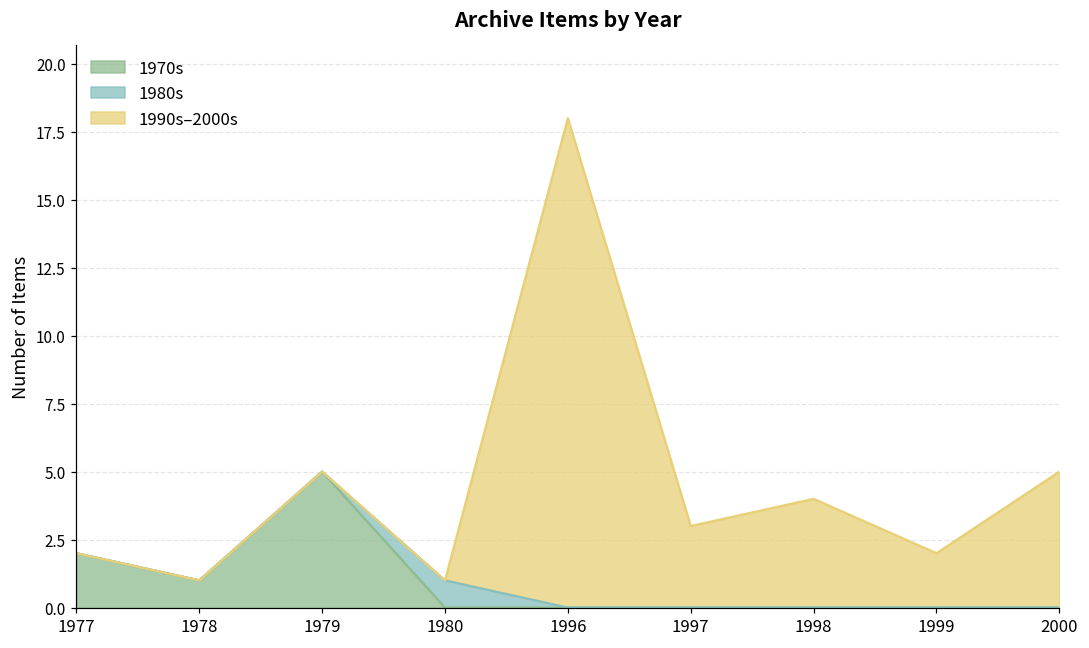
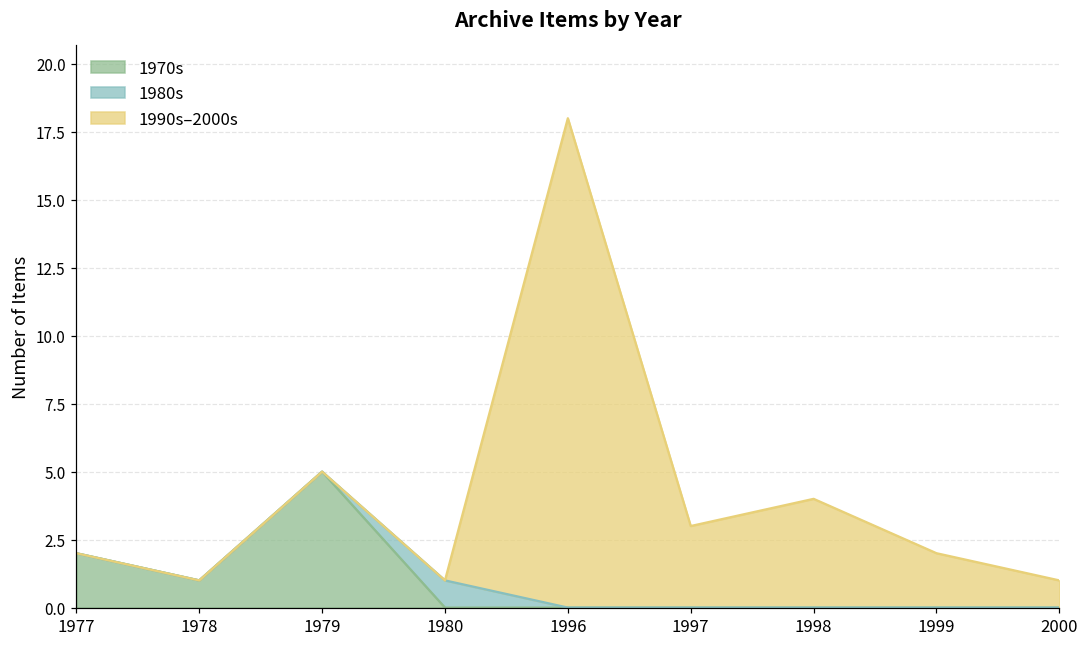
1990s–2000s, 2000: 5 -> 1
